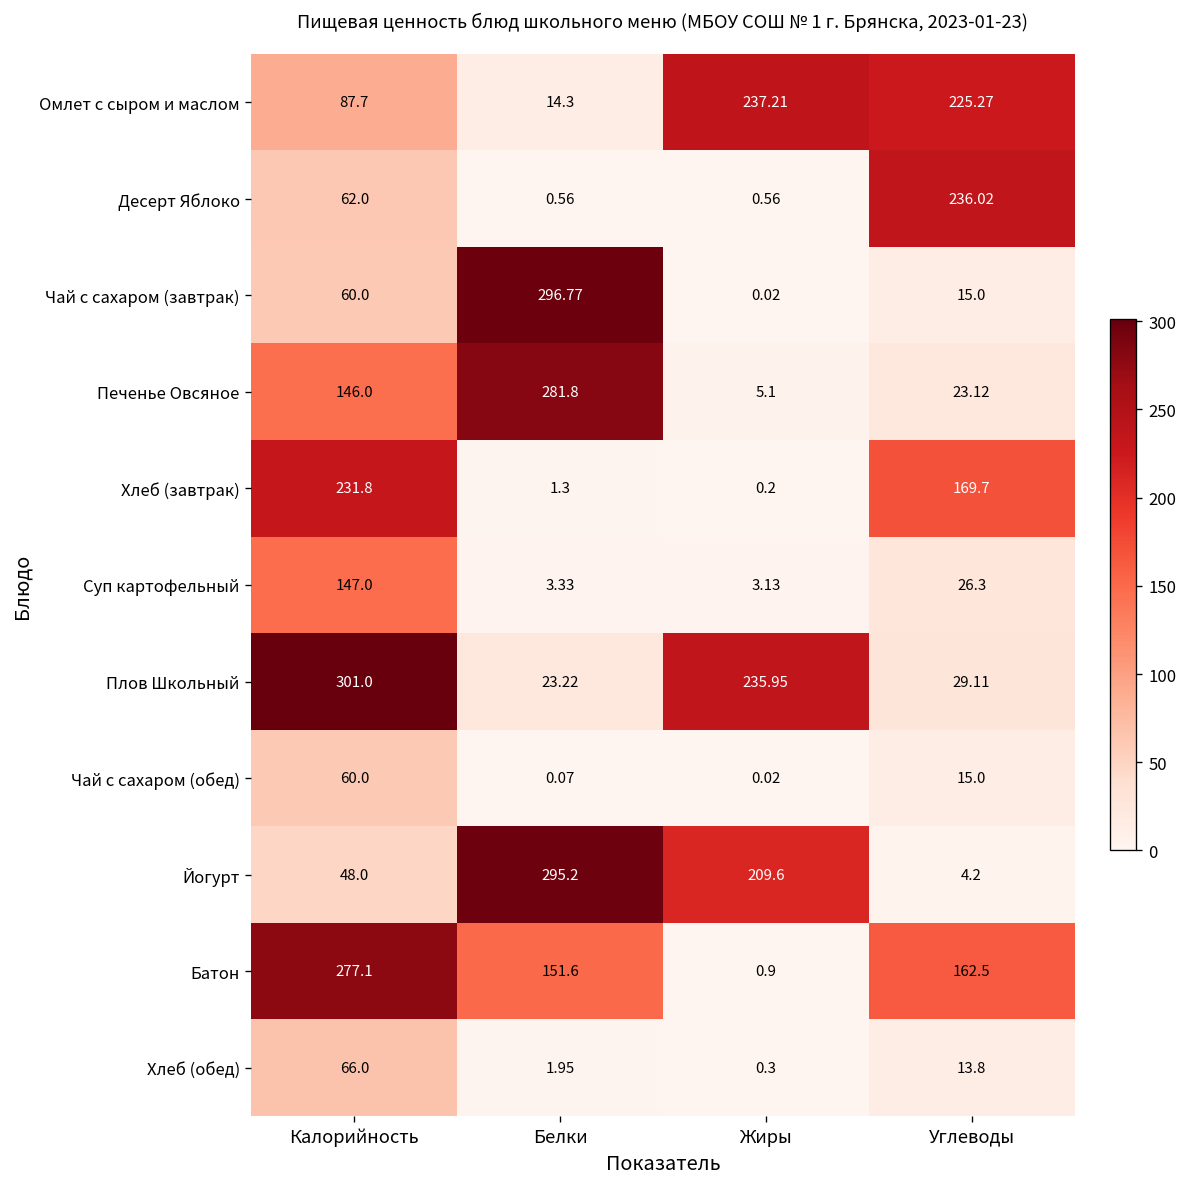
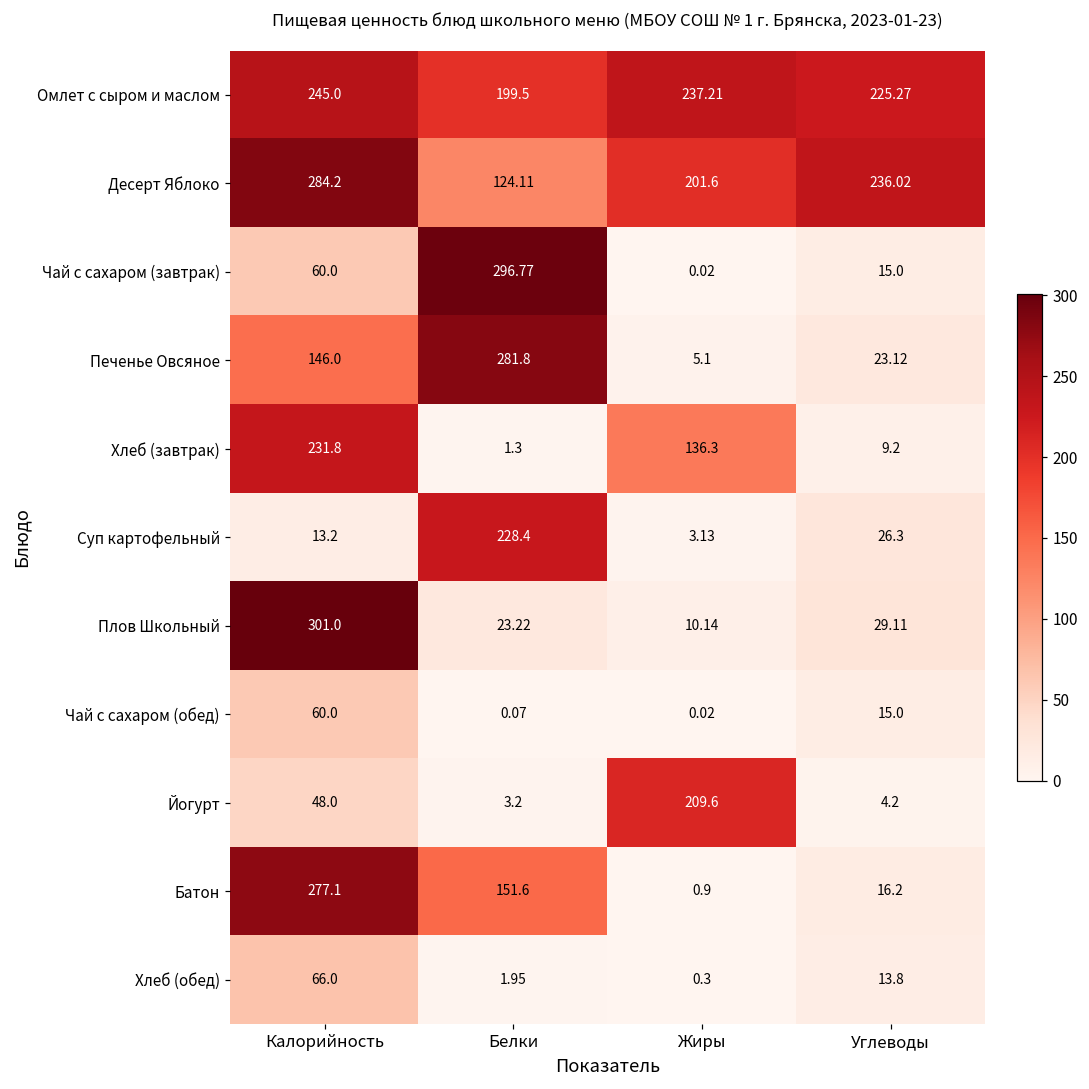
Омлет с сыром и маслом, Калорийность: 87.7 -> 245.0
Омлет с сыром и маслом, Белки: 14.3 -> 199.5
Десерт Яблоко, Калорийность: 62.0 -> 284.2
Десерт Яблоко, Белки: 0.56 -> 124.11
Десерт Яблоко, Жиры: 0.56 -> 201.6
Хлеб (завтрак), Жиры: 0.2 -> 136.3
Хлеб (завтрак), Углеводы: 169.7 -> 9.2
Суп картофельный, Калорийность: 147.0 -> 13.2
Суп картофельный, Белки: 3.33 -> 228.4
Плов Школьный, Жиры: 235.95 -> 10.14
Йогурт, Белки: 295.2 -> 3.2
Батон, Углеводы: 162.5 -> 16.2
